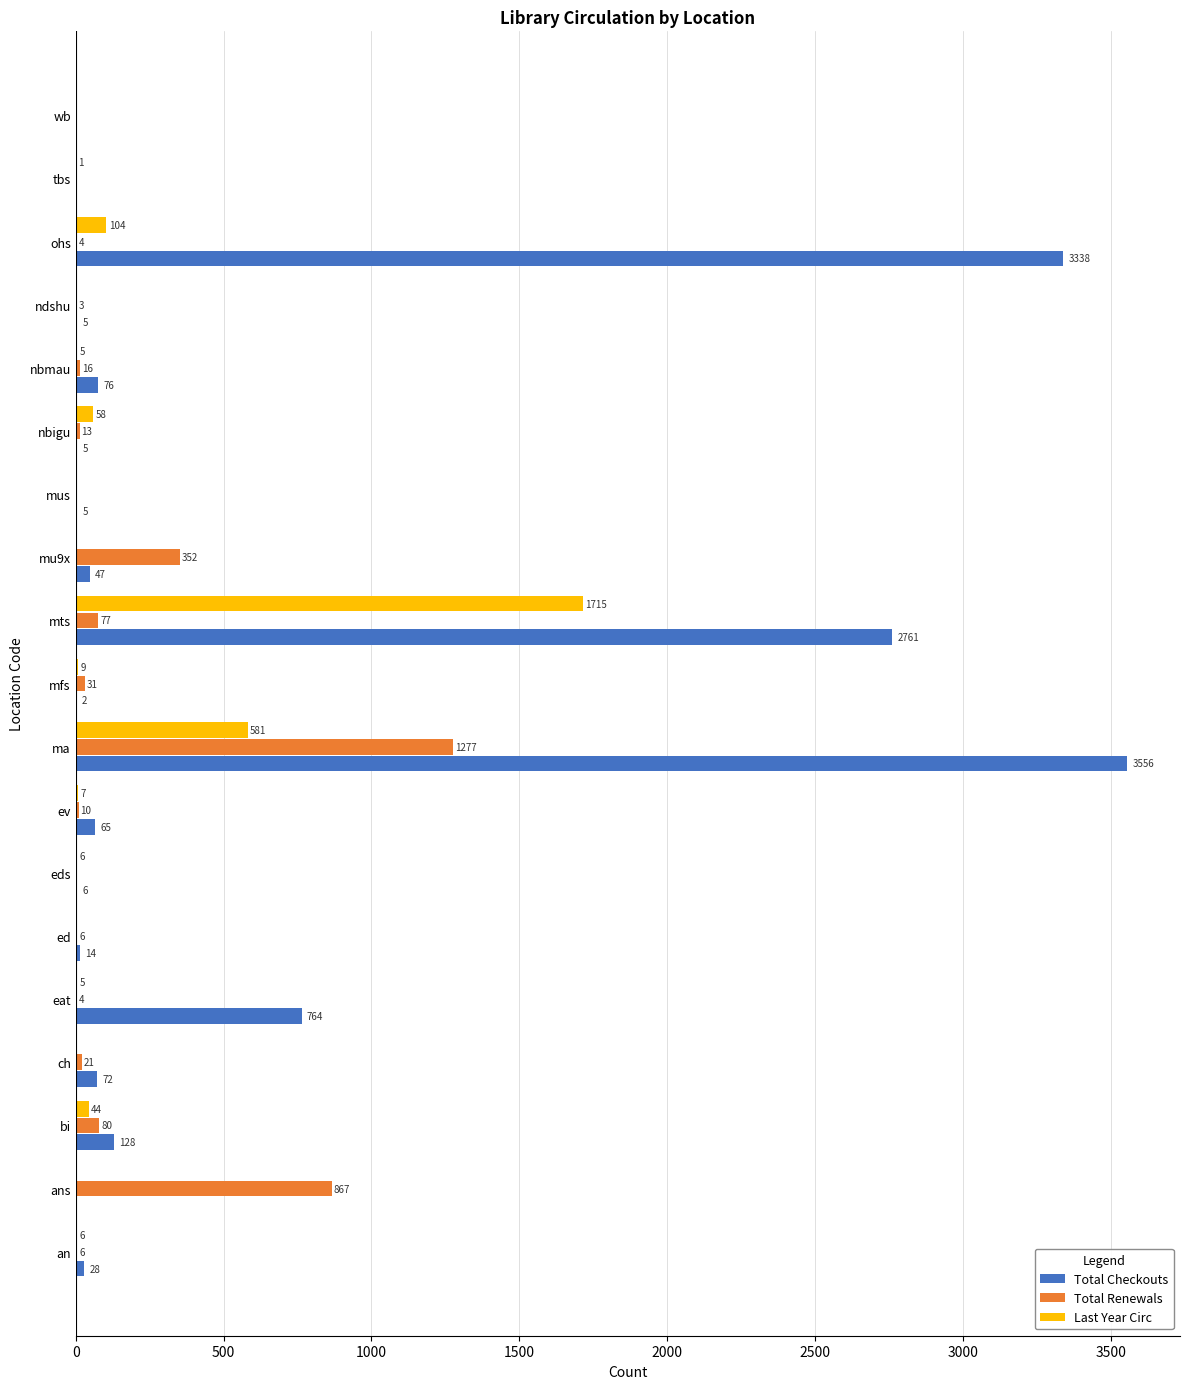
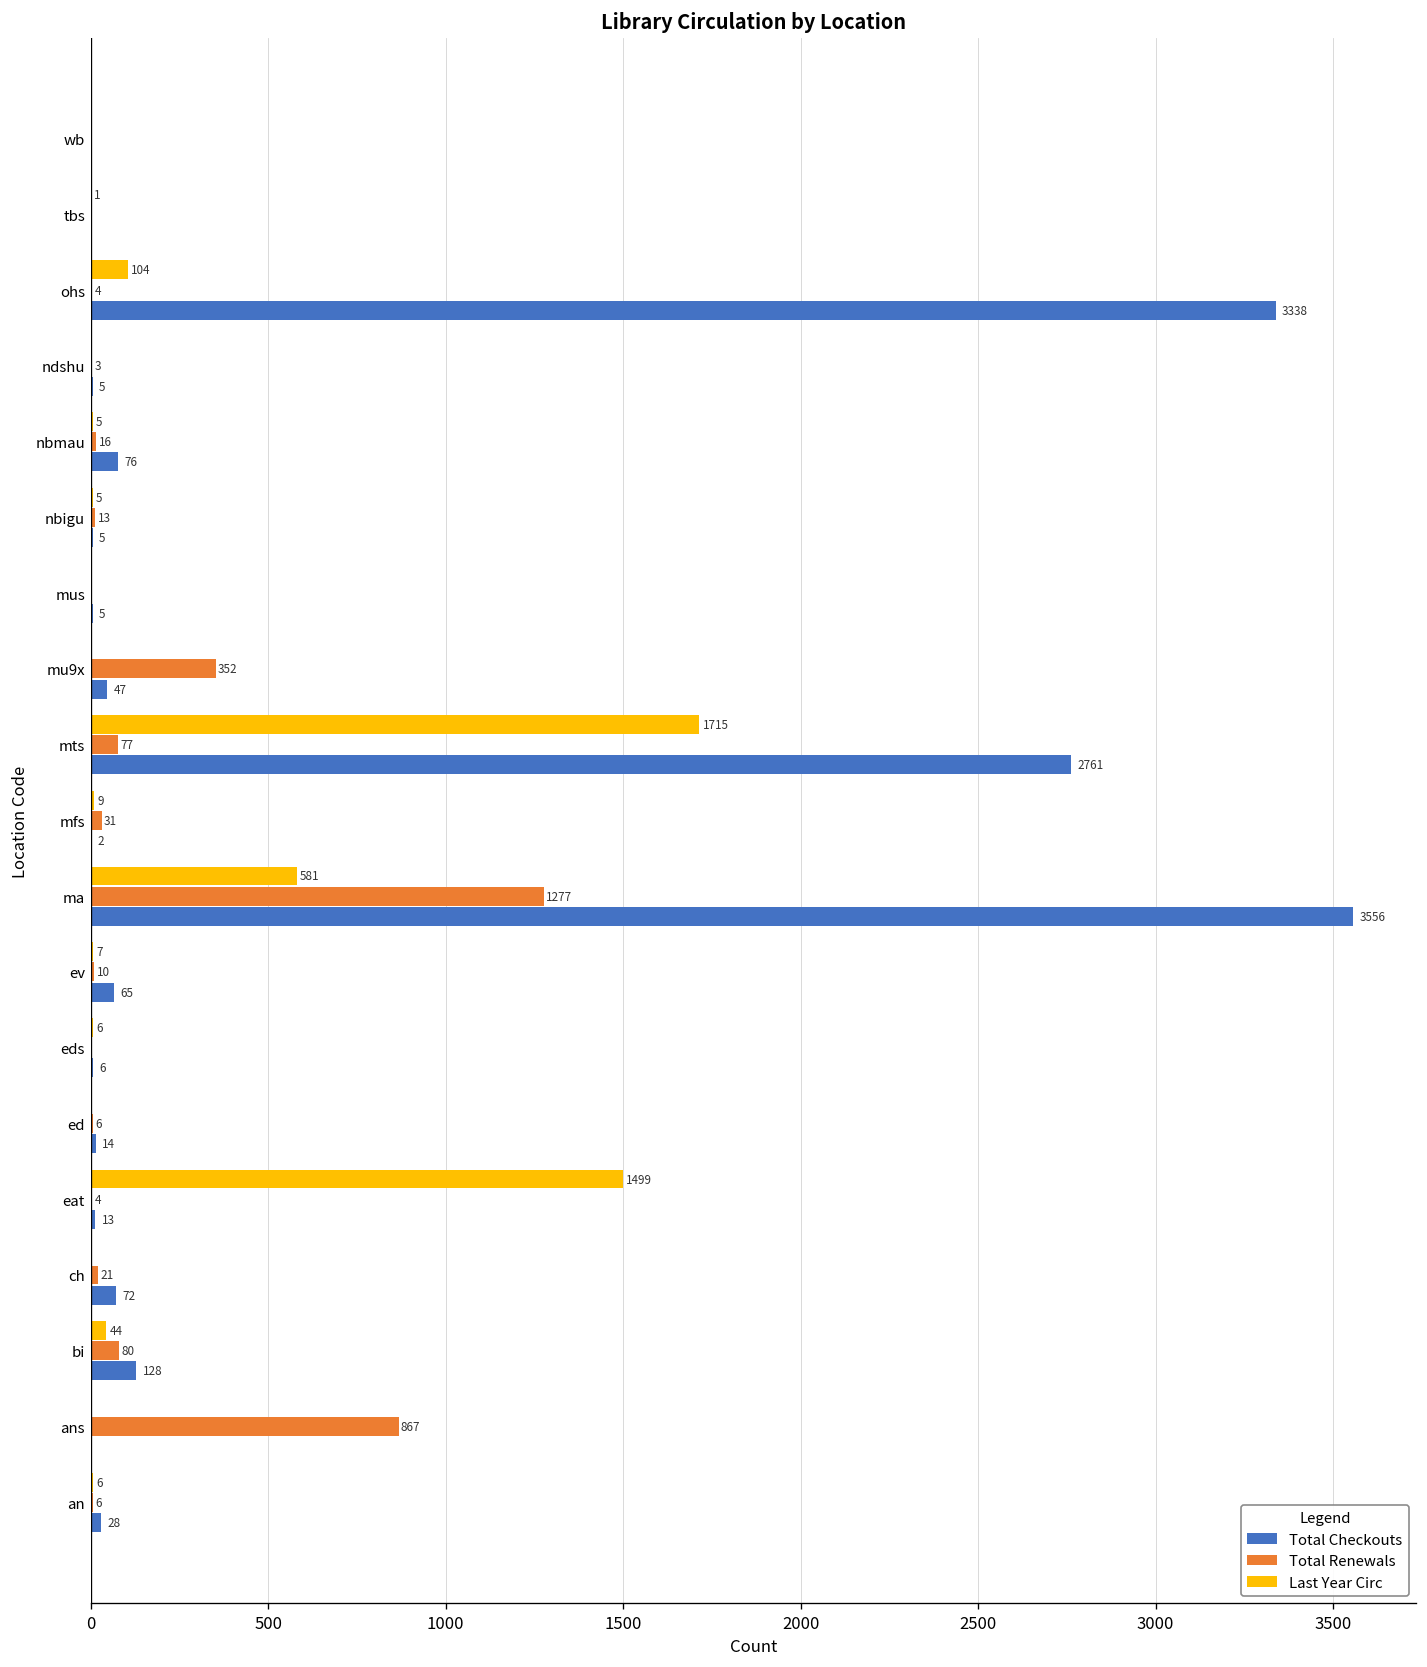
Last Year Circ, nbigu: 58 -> 5
Last Year Circ, eat: 5 -> 1499
Total Checkouts, eat: 764 -> 13
